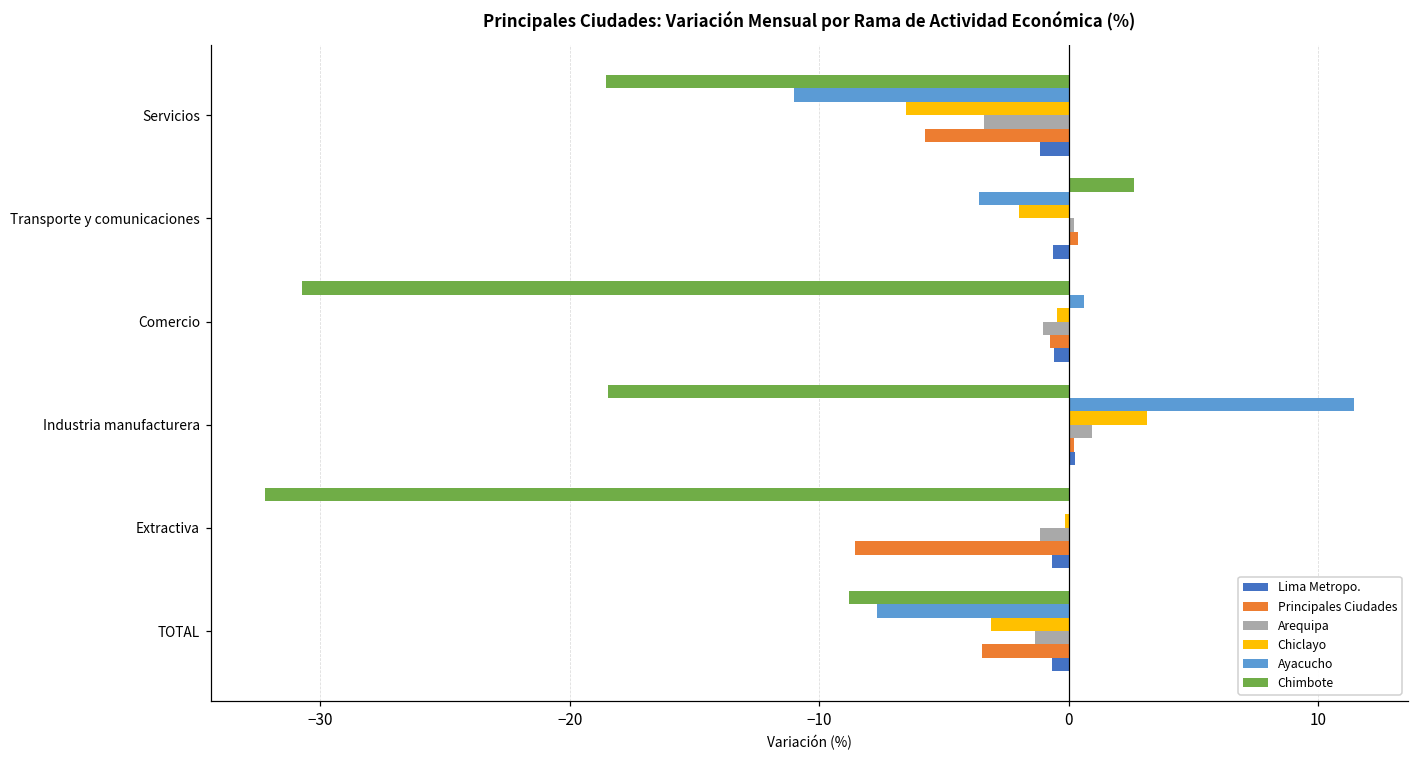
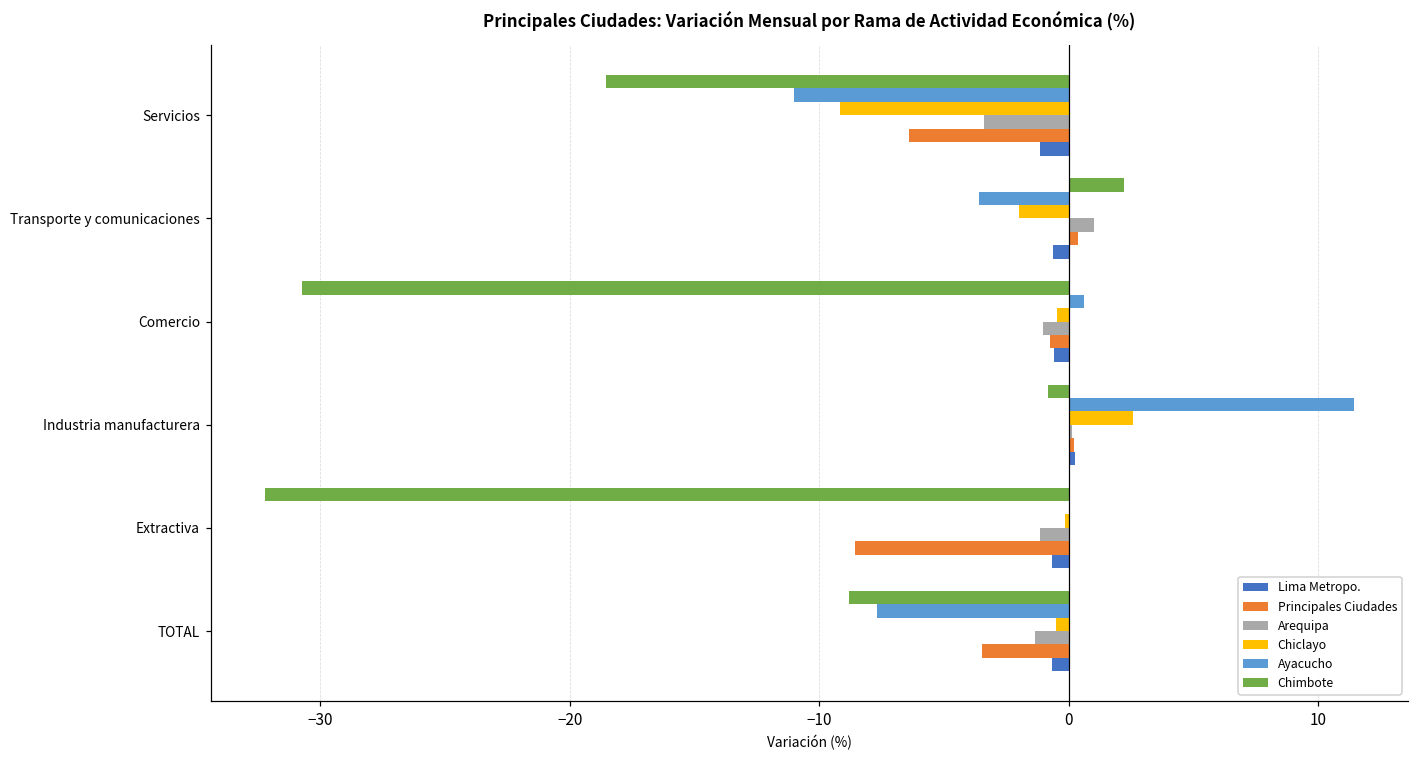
Chiclayo, Servicios: -6.5 -> -9.2
Principales Ciudades, Servicios: -5.8 -> -6.4
Chimbote, Transporte y comunicaciones: 2.6 -> 2.2
Arequipa, Transporte y comunicaciones: 0.2 -> 1.0
Chimbote, Industria manufacturera: -18.4 -> -0.8
Chiclayo, Industria manufacturera: 3.1 -> 2.6
Arequipa, Industria manufacturera: 1.0 -> 0.1
Chiclayo, TOTAL: -3.1 -> -0.5
